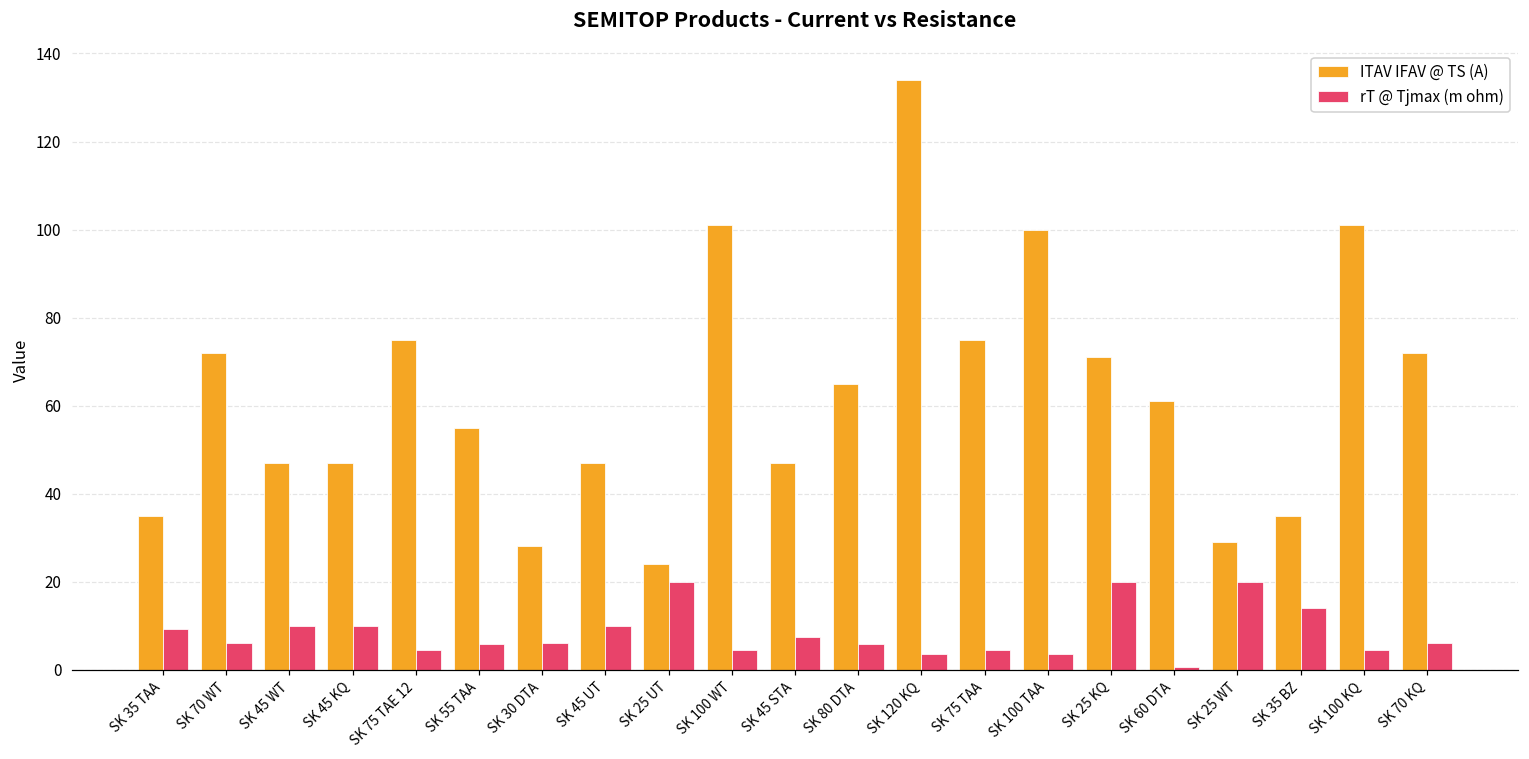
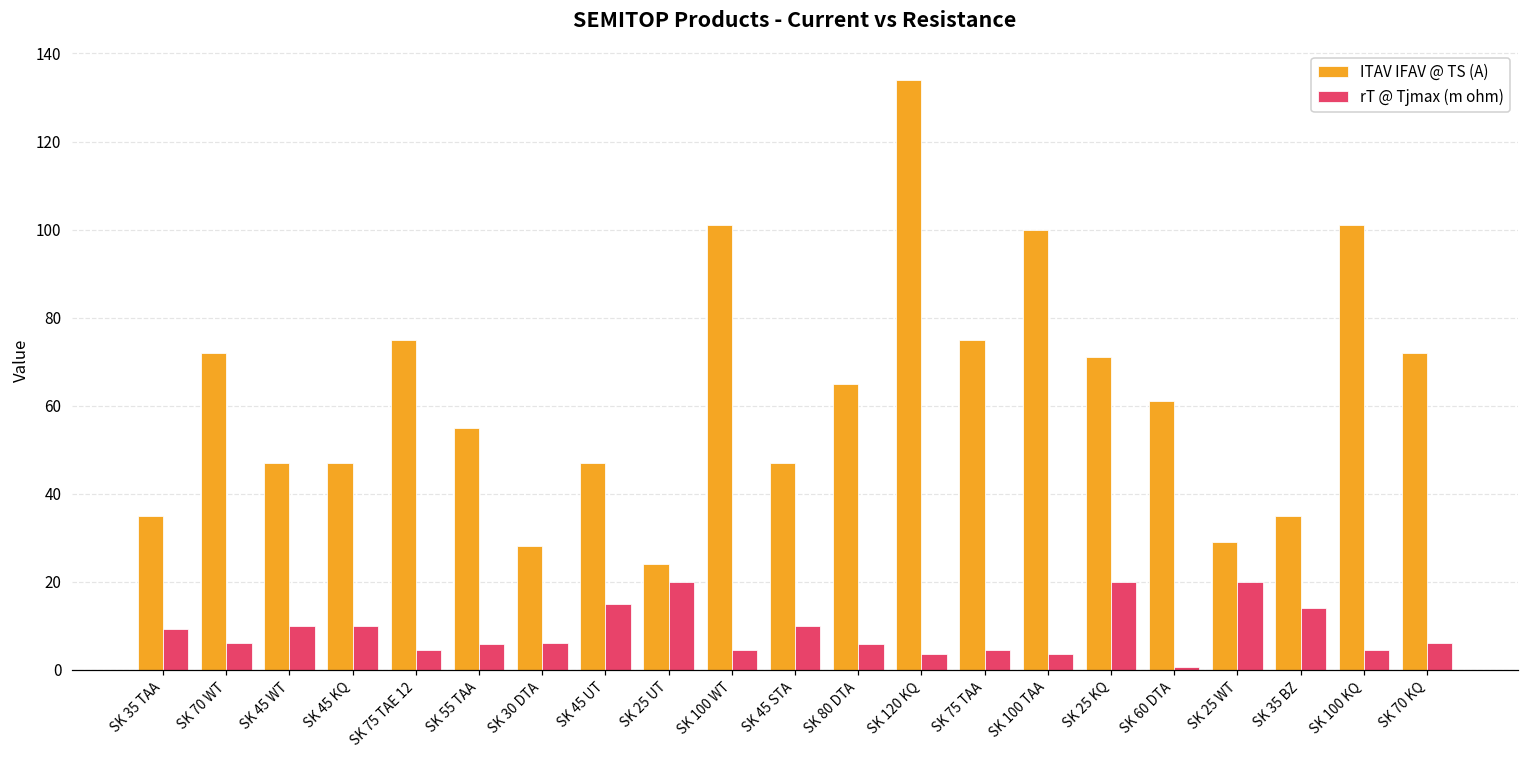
rT @ Tjmax (m ohm), SK 45 UT: 10 -> 15
rT @ Tjmax (m ohm), SK 45 STA: 7 -> 10
